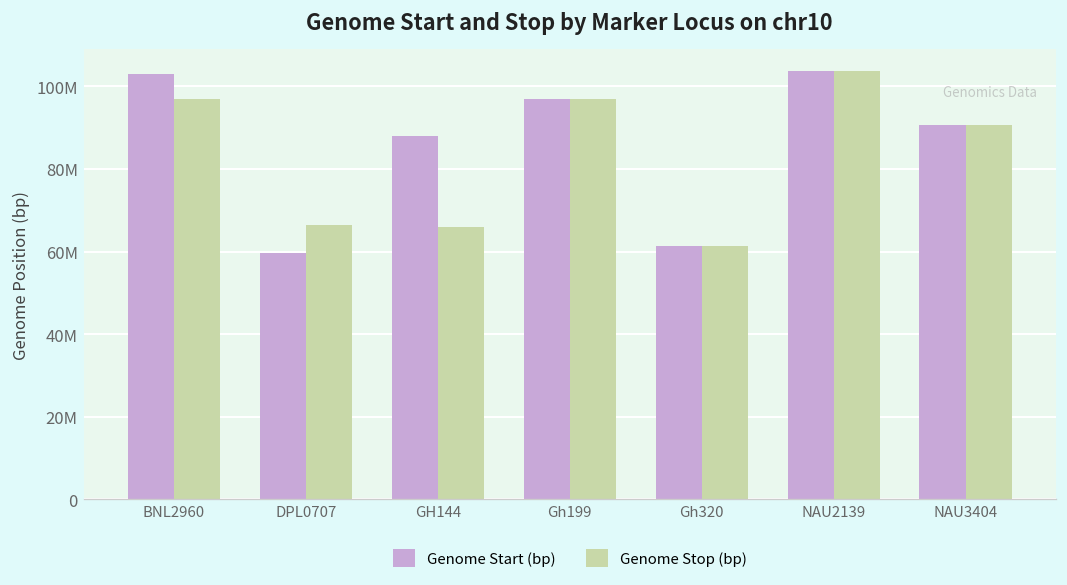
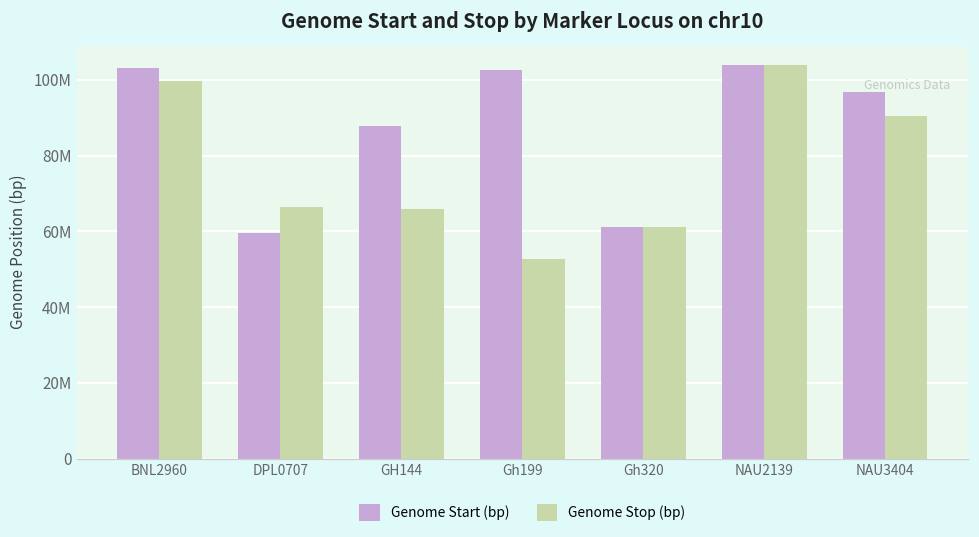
Genome Stop (bp), BNL2960: 97000000 -> 100000000
Genome Start (bp), Gh199: 97000000 -> 103000000
Genome Stop (bp), Gh199: 97000000 -> 53000000
Genome Start (bp), NAU3404: 91000000 -> 97000000
